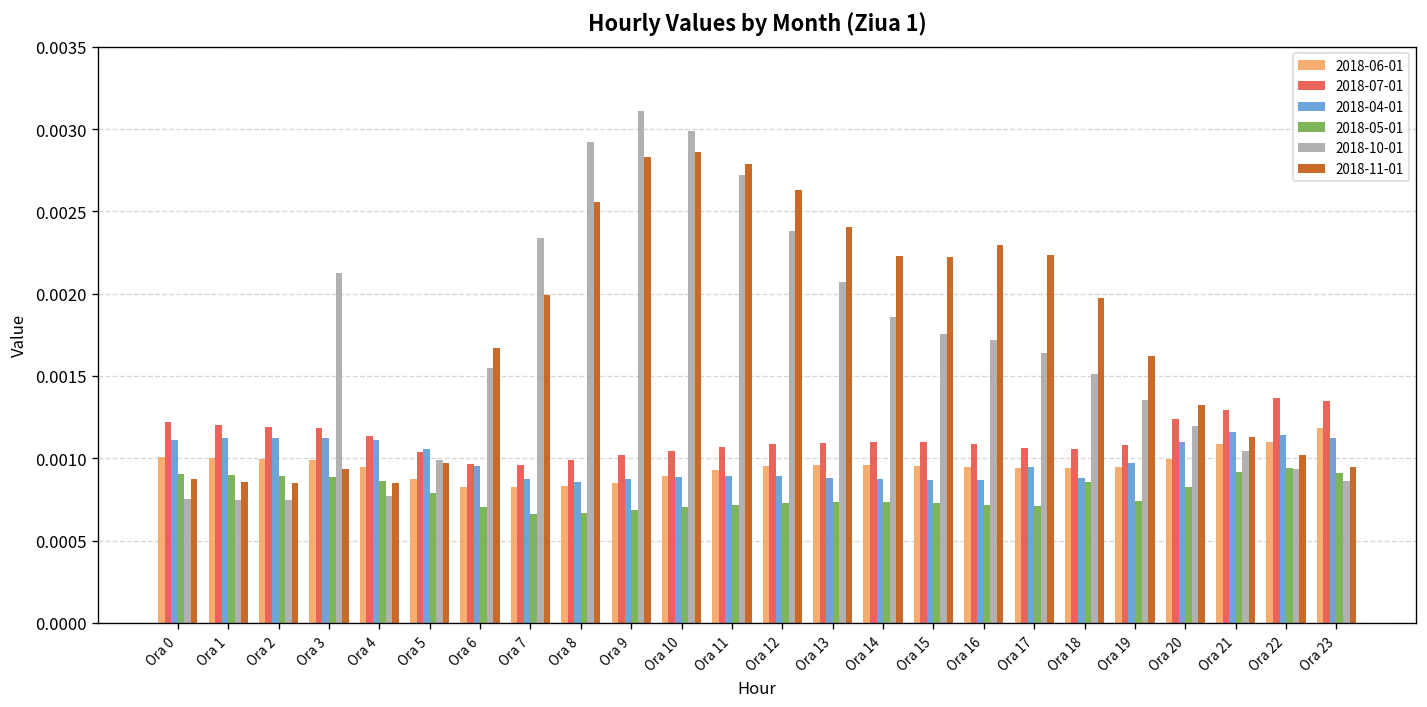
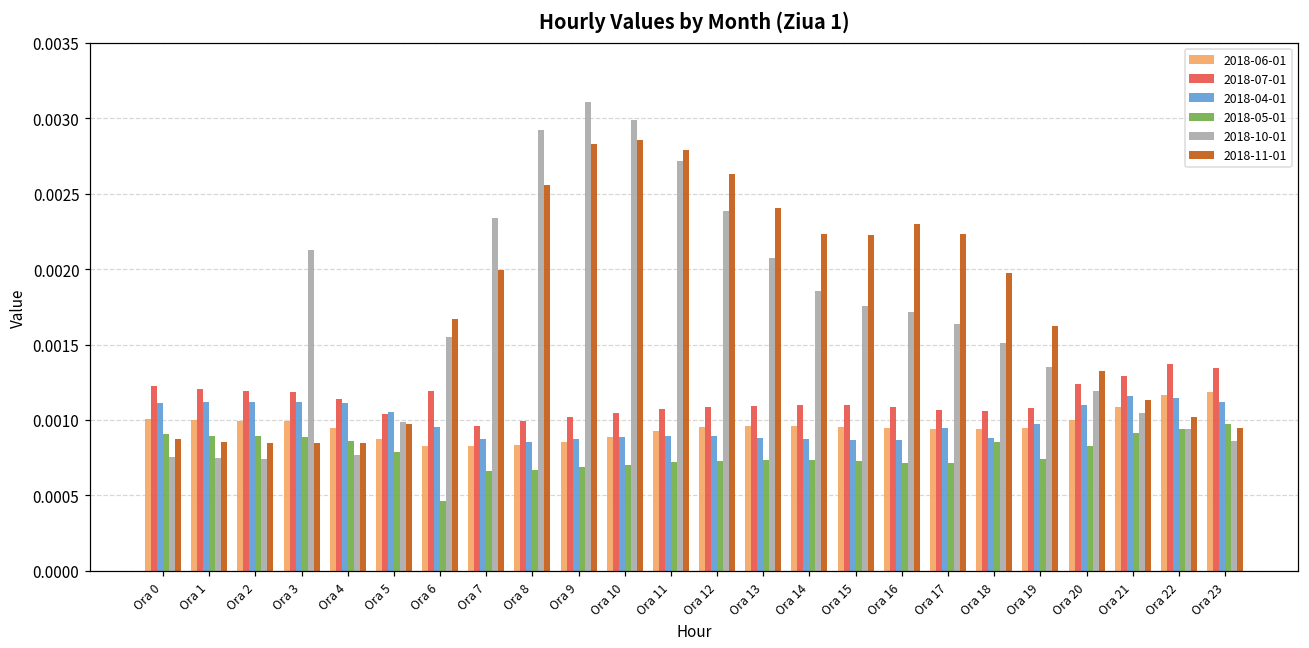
2018-11-01, Ora 3: 0.00094 -> 0.00085
2018-07-01, Ora 6: 0.00096 -> 0.00119
2018-05-01, Ora 6: 0.00070 -> 0.00046
2018-06-01, Ora 22: 0.00110 -> 0.00117
2018-05-01, Ora 23: 0.00091 -> 0.00098
